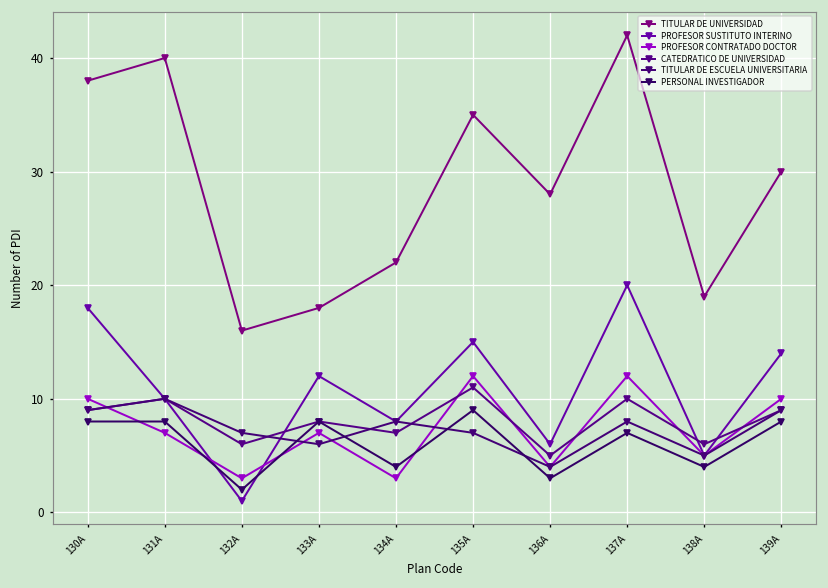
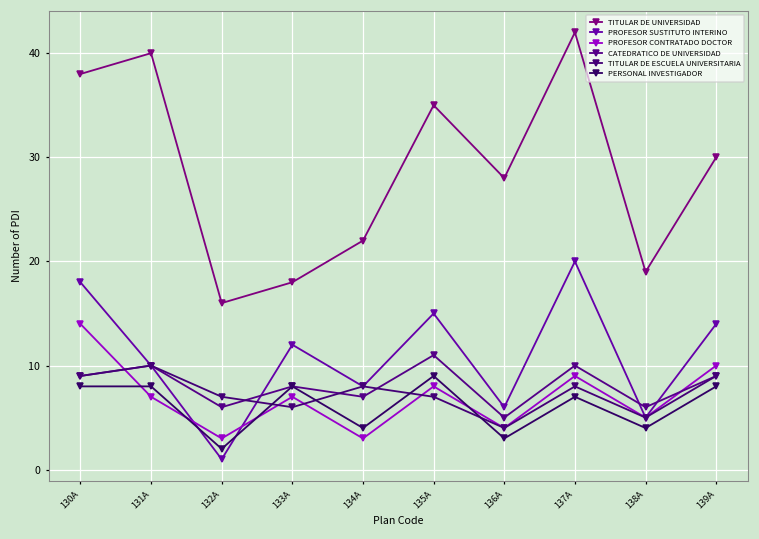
PROFESOR CONTRATADO DOCTOR, 130A: 10 -> 14
PROFESOR CONTRATADO DOCTOR, 135A: 12 -> 8
PROFESOR CONTRATADO DOCTOR, 137A: 12 -> 9
